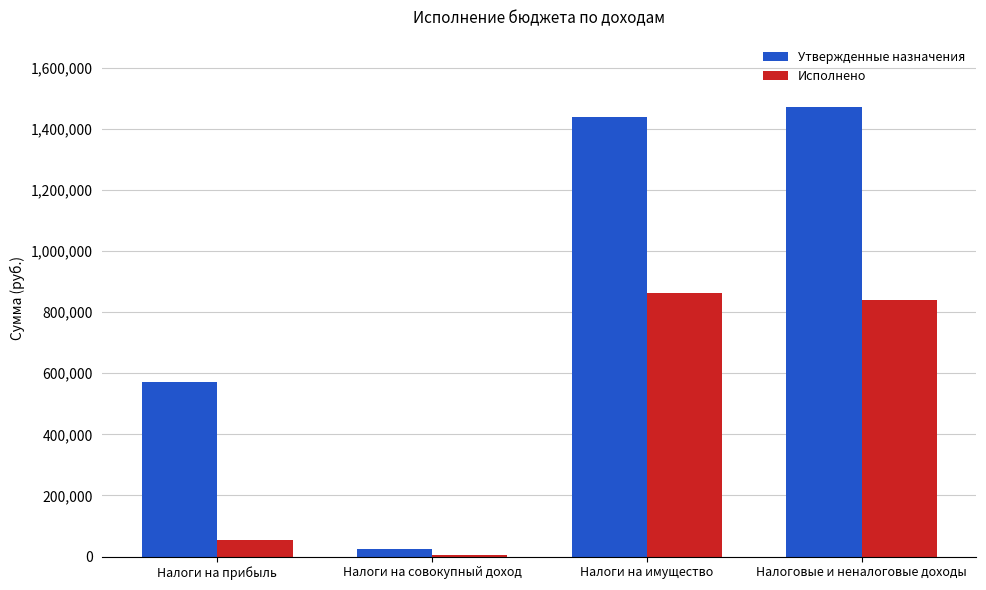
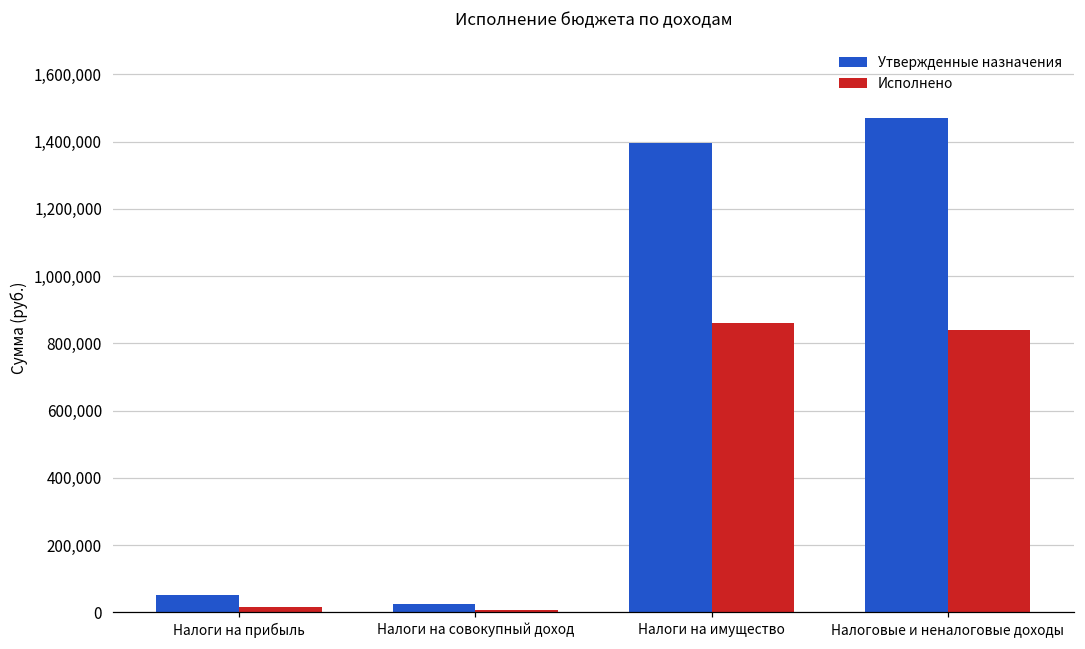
Утвержденные назначения, Налоги на прибыль: 570,000 -> 50,000
Исполнено, Налоги на прибыль: 50,000 -> 10,000
Утвержденные назначения, Налоги на имущество: 1,440,000 -> 1,400,000
